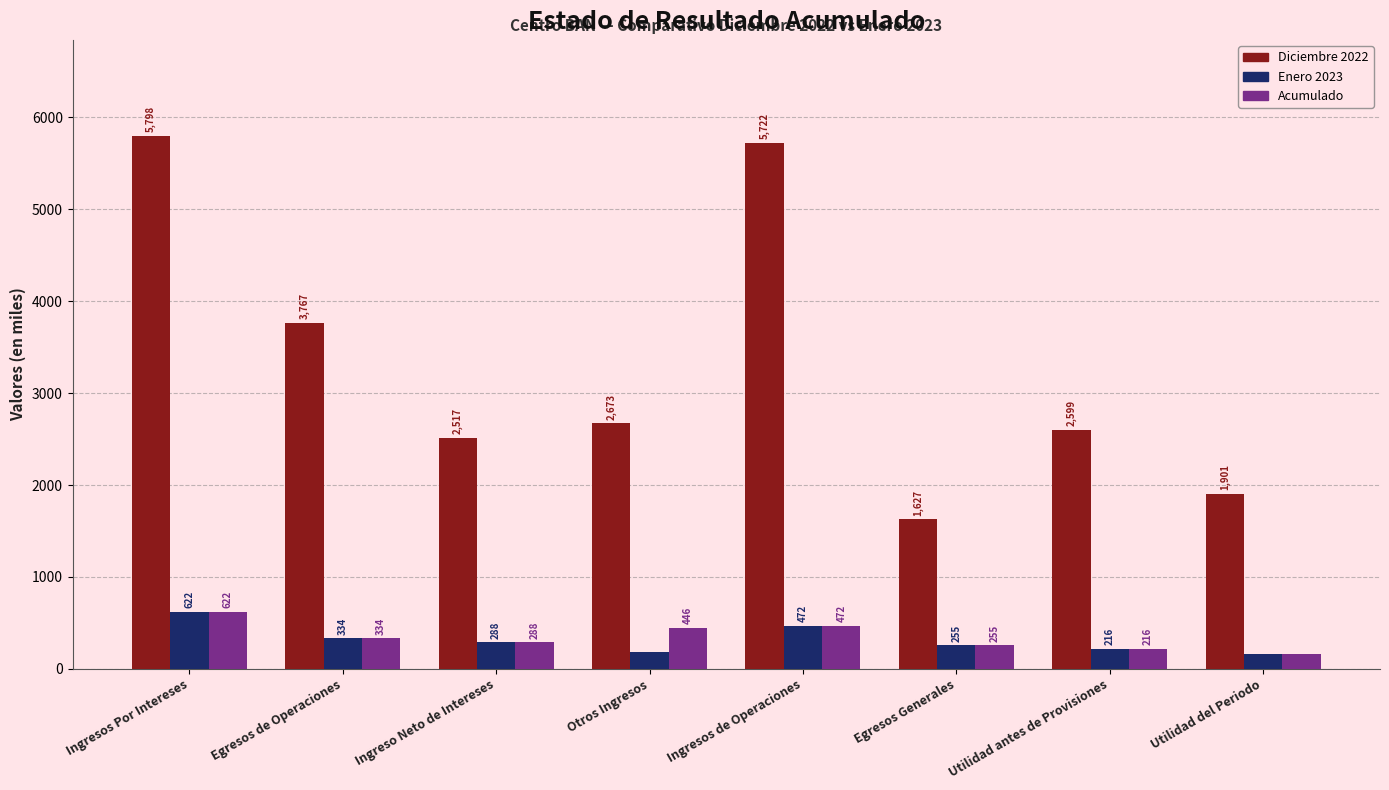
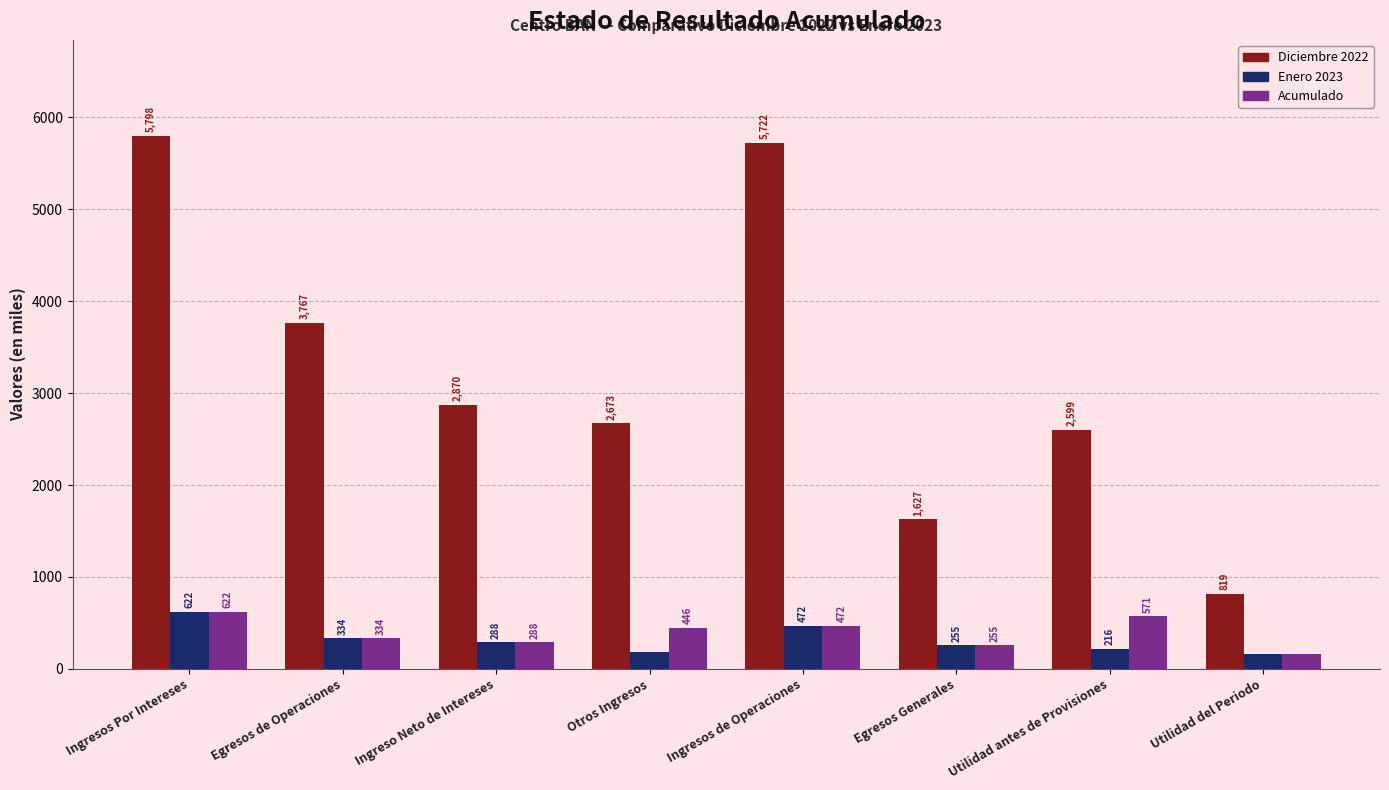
Diciembre 2022, Ingreso Neto de Intereses: 2,517 -> 2,870
Acumulado, Utilidad antes de Provisiones: 216 -> 571
Diciembre 2022, Utilidad del Periodo: 1,901 -> 819
